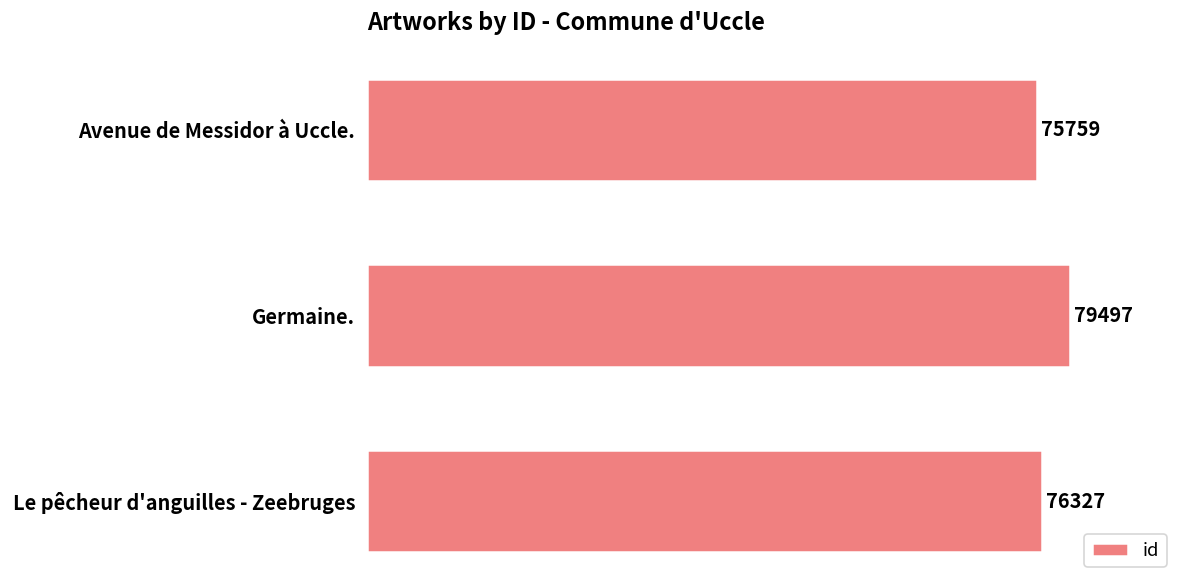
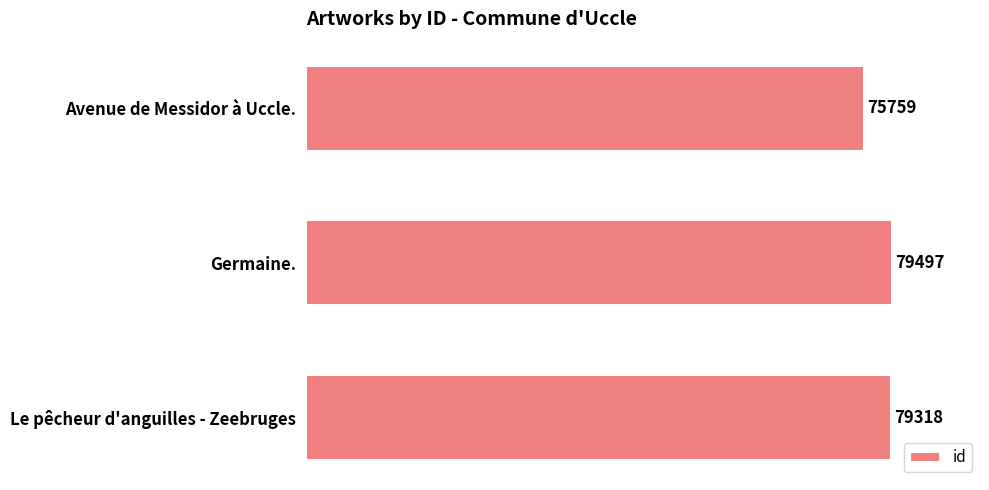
Le pêcheur d'anguilles - Zeebruges: 76327 -> 79318
